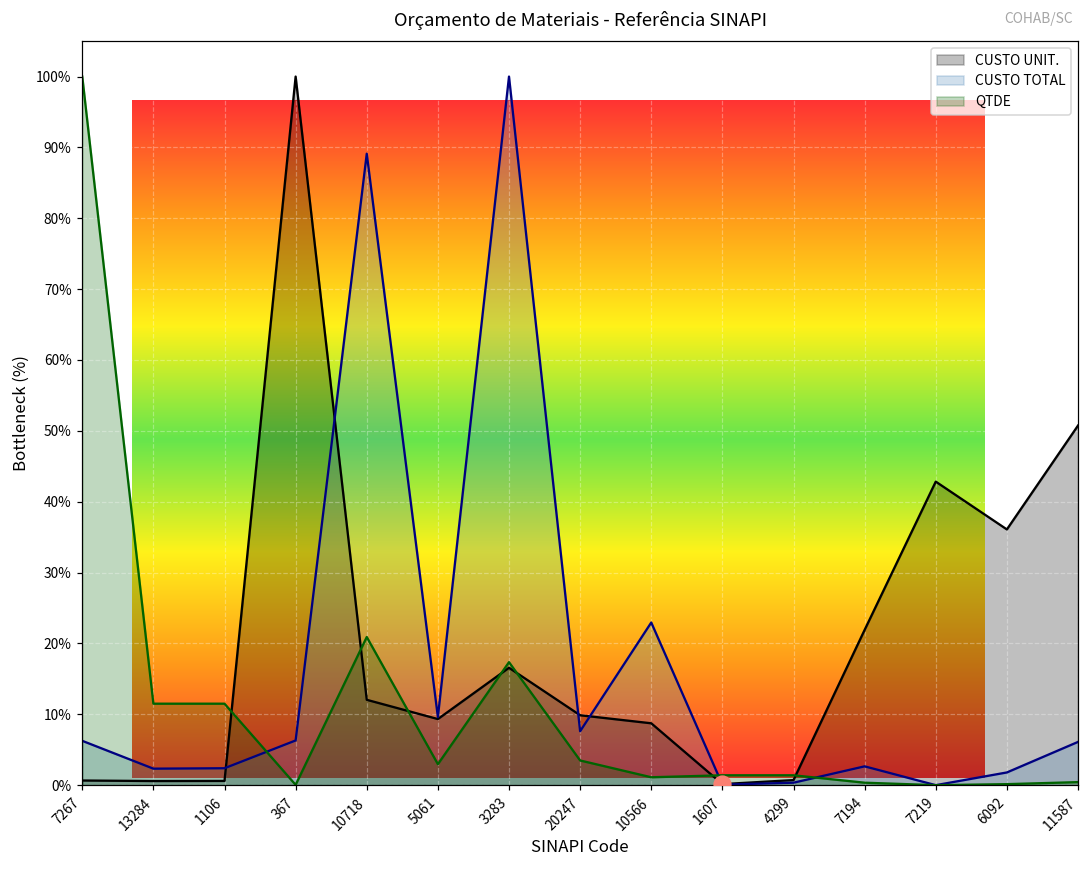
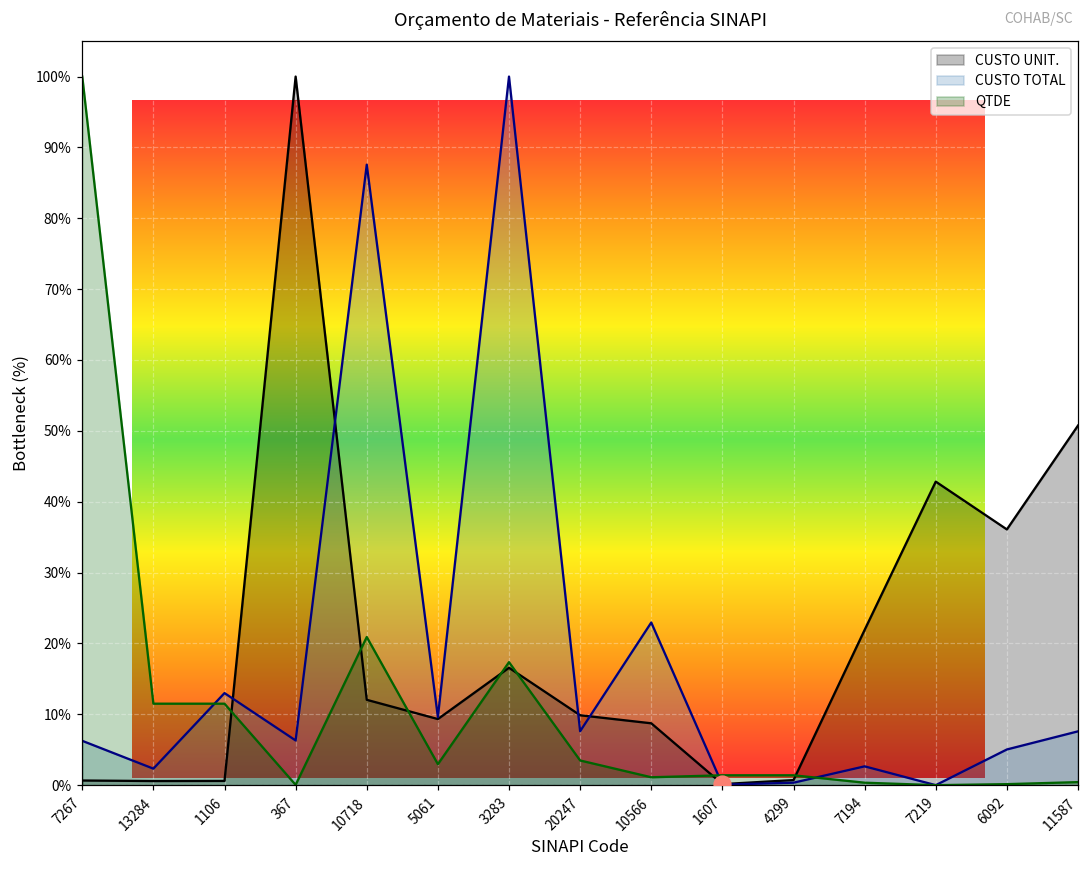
CUSTO TOTAL, 1106: 2% -> 13%
CUSTO TOTAL, 10718: 89% -> 88%
CUSTO TOTAL, 6092: 2% -> 5%
CUSTO TOTAL, 11587: 6% -> 8%
